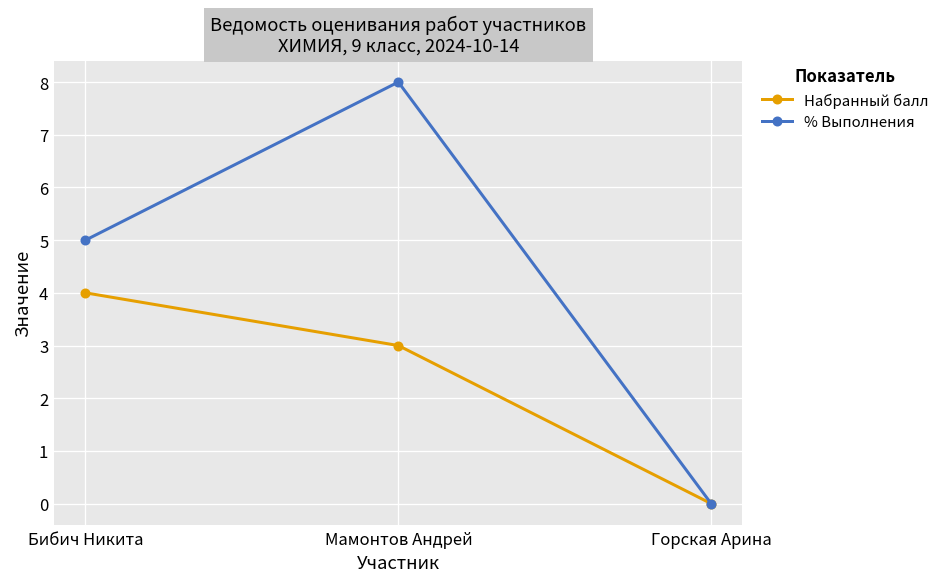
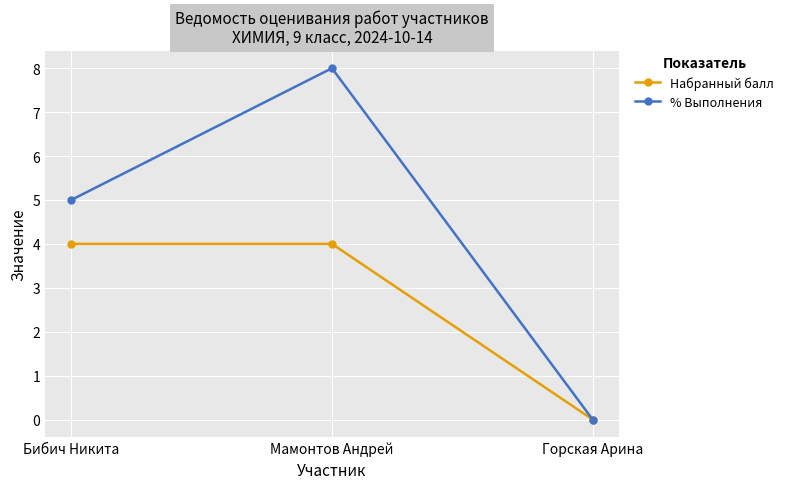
Набранный балл, Мамонтов Андрей: 3 -> 4
